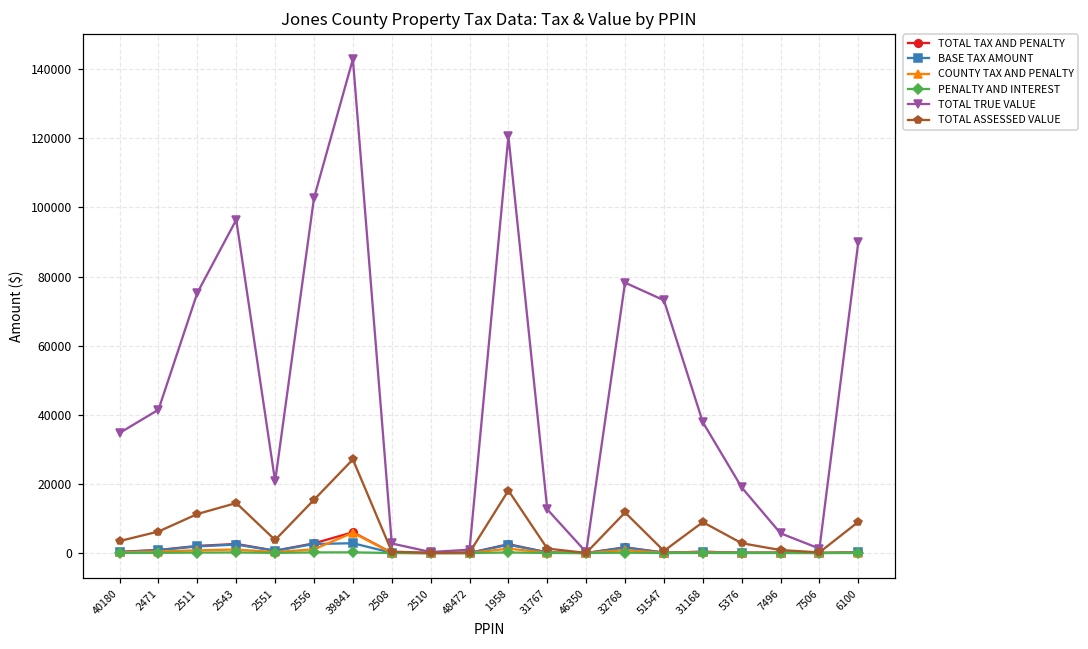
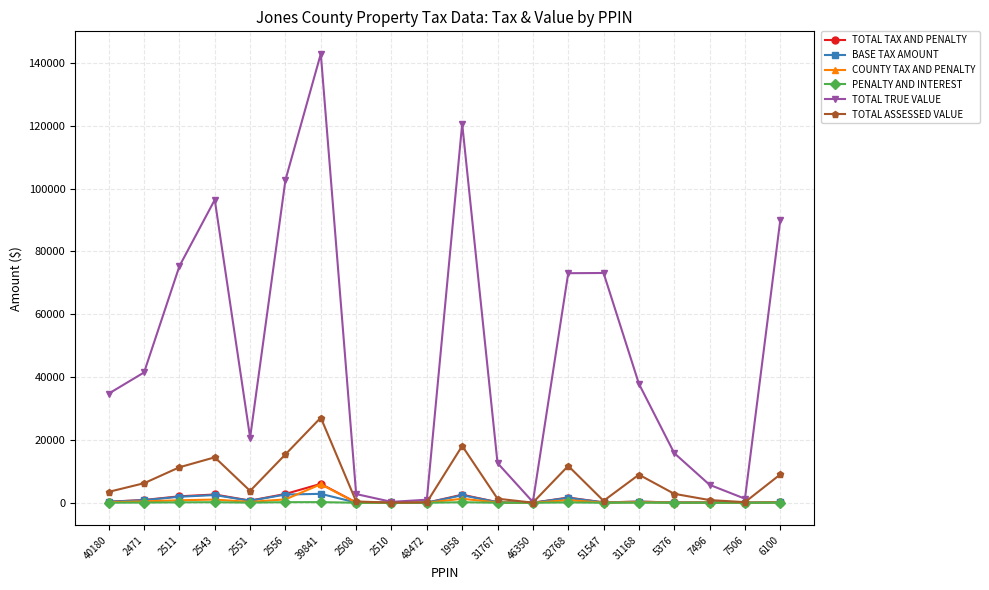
TOTAL TRUE VALUE, 32768: 78000 -> 73000
TOTAL TRUE VALUE, 5376: 19000 -> 16000
